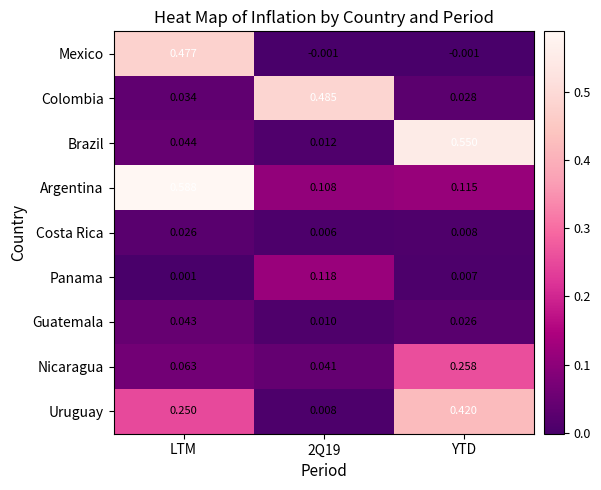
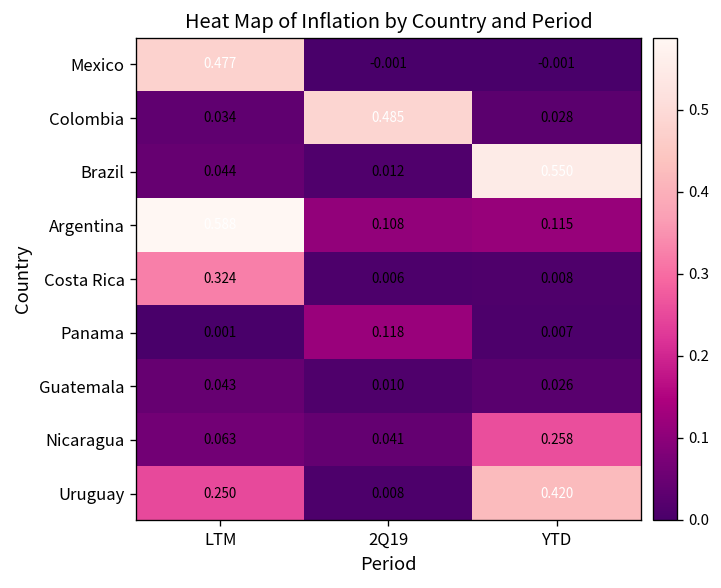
Costa Rica, LTM: 0.026 -> 0.324
